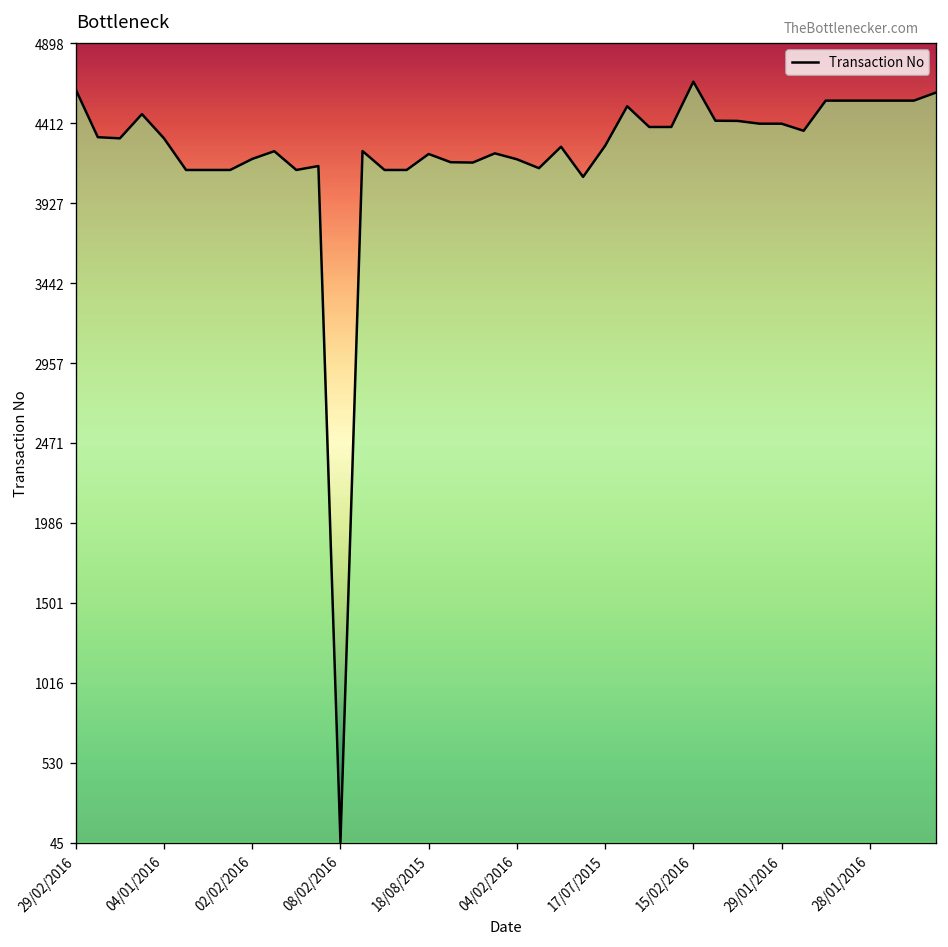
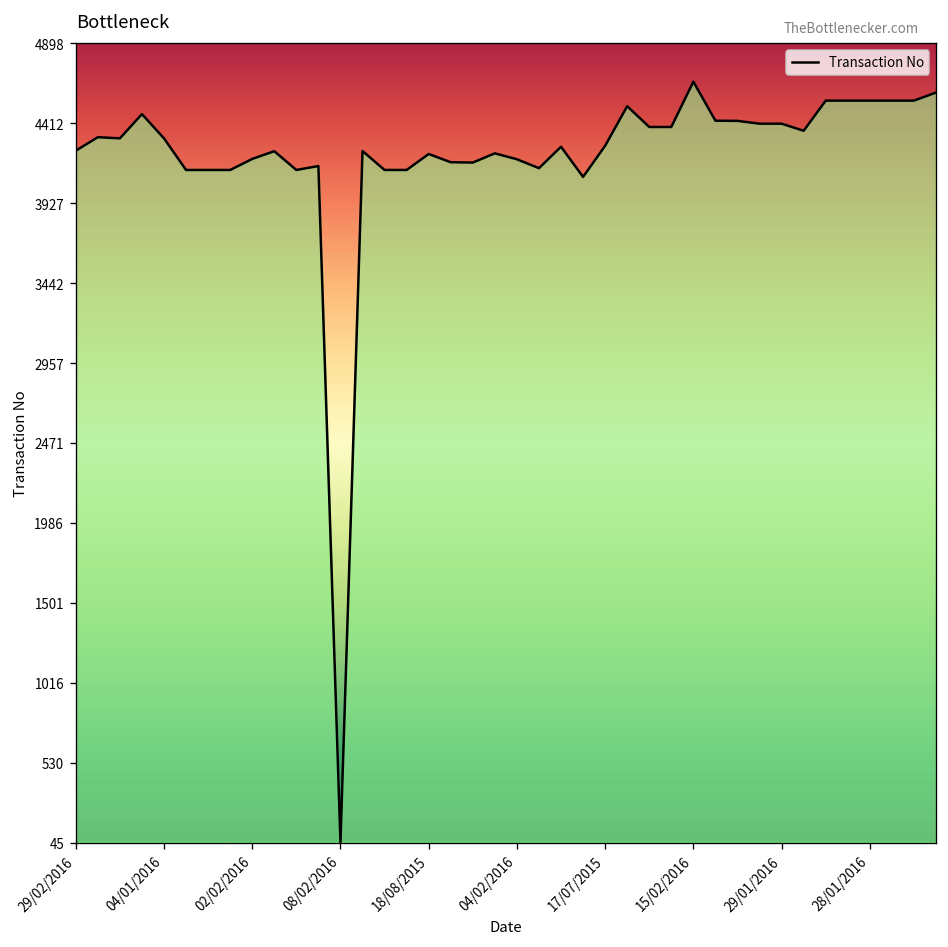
29/02/2016: 4620 -> 4250
